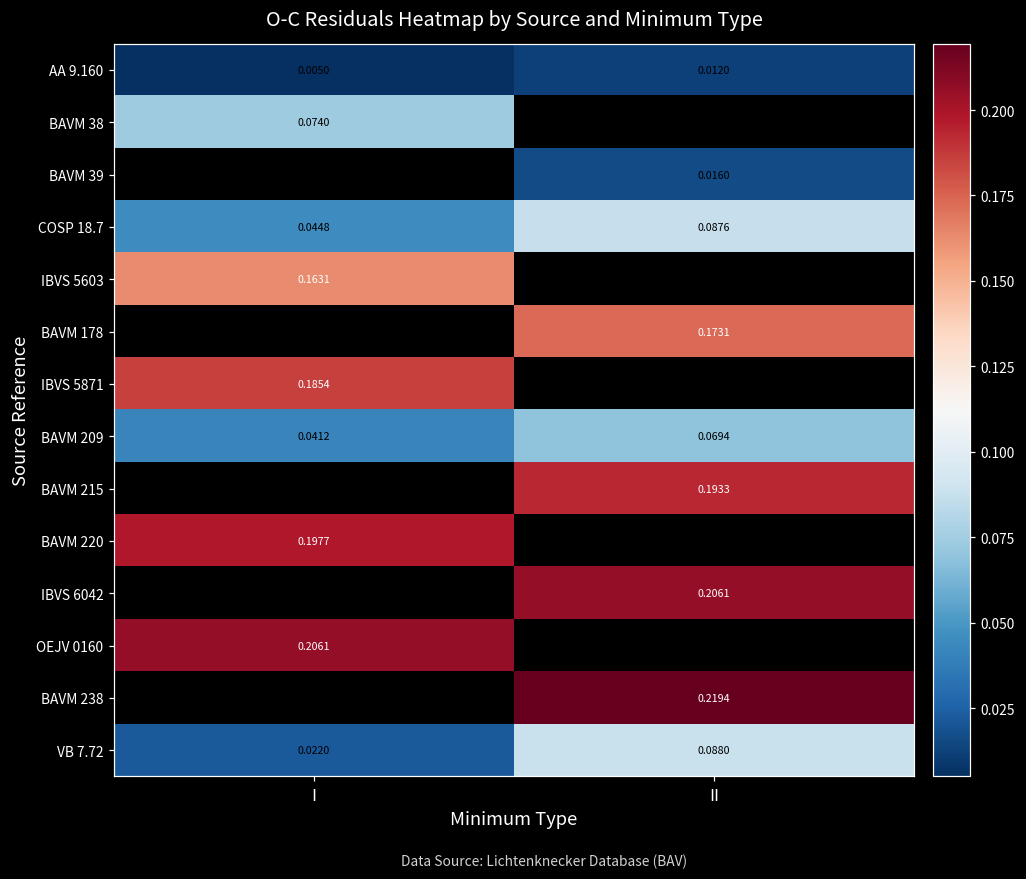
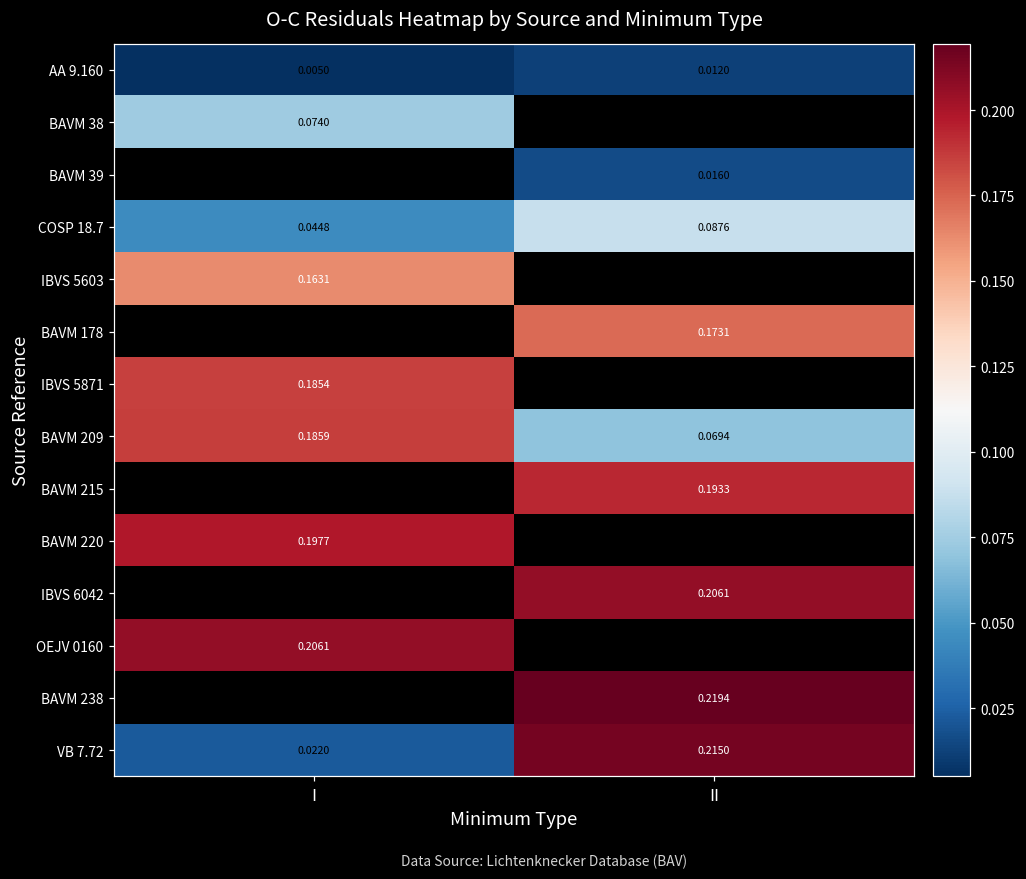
BAVM 209, I: 0.0412 -> 0.1859
VB 7.72, II: 0.0880 -> 0.2150
